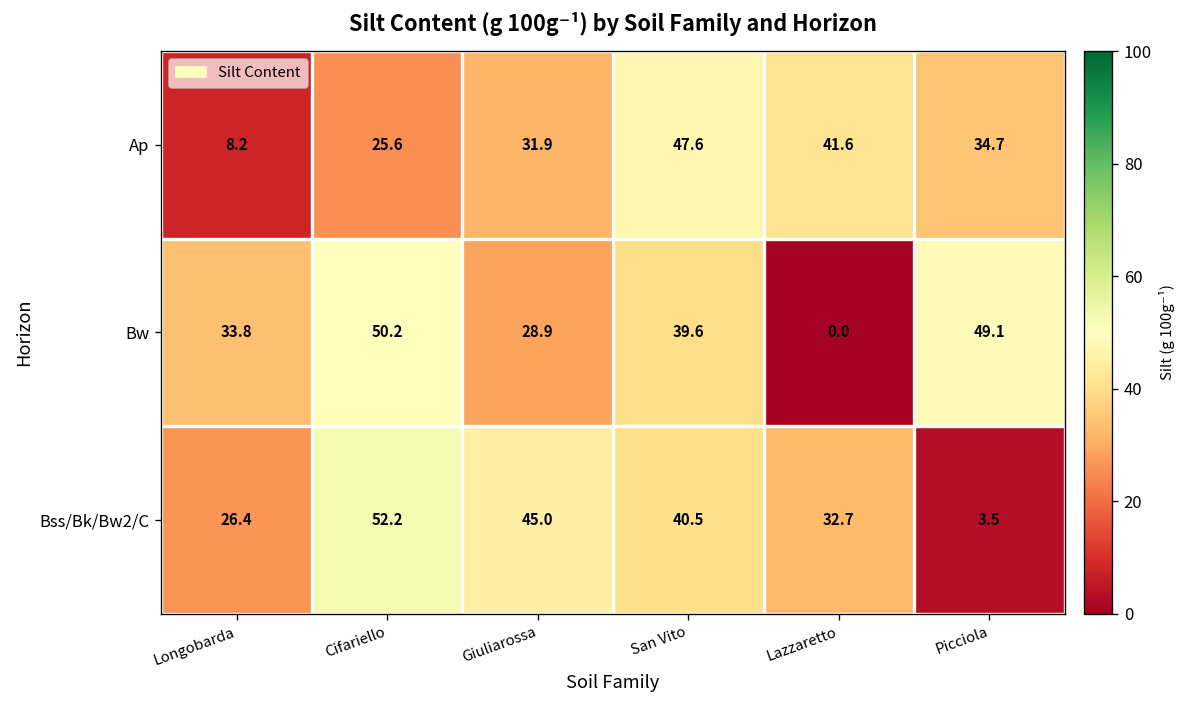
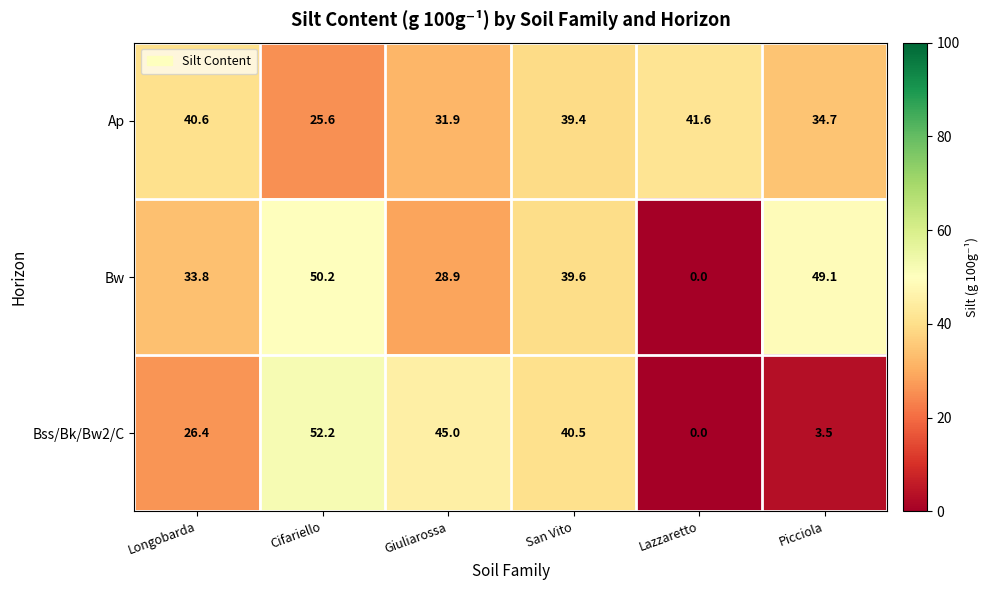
Ap, Longobarda: 8.2 -> 40.6
Ap, San Vito: 47.6 -> 39.4
Bss/Bk/Bw2/C, Lazzaretto: 32.7 -> 0.0
